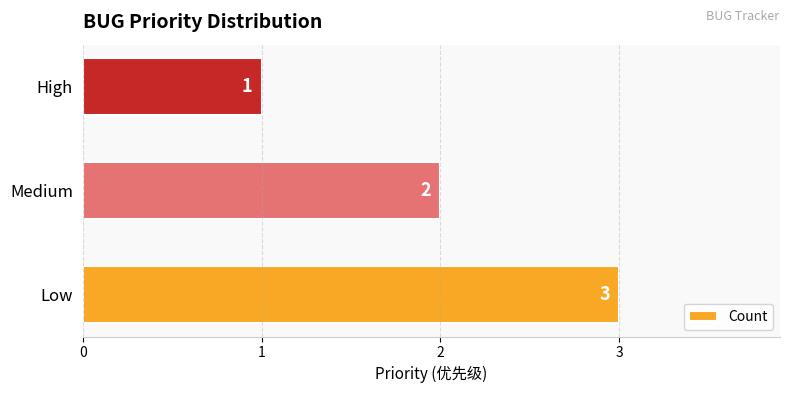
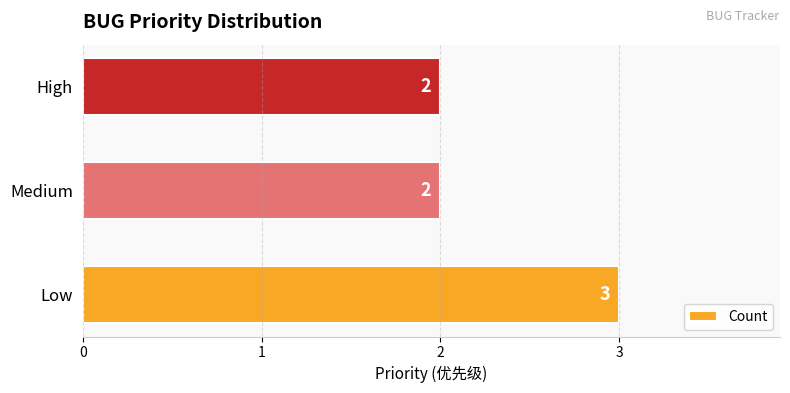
High: 1 -> 2
